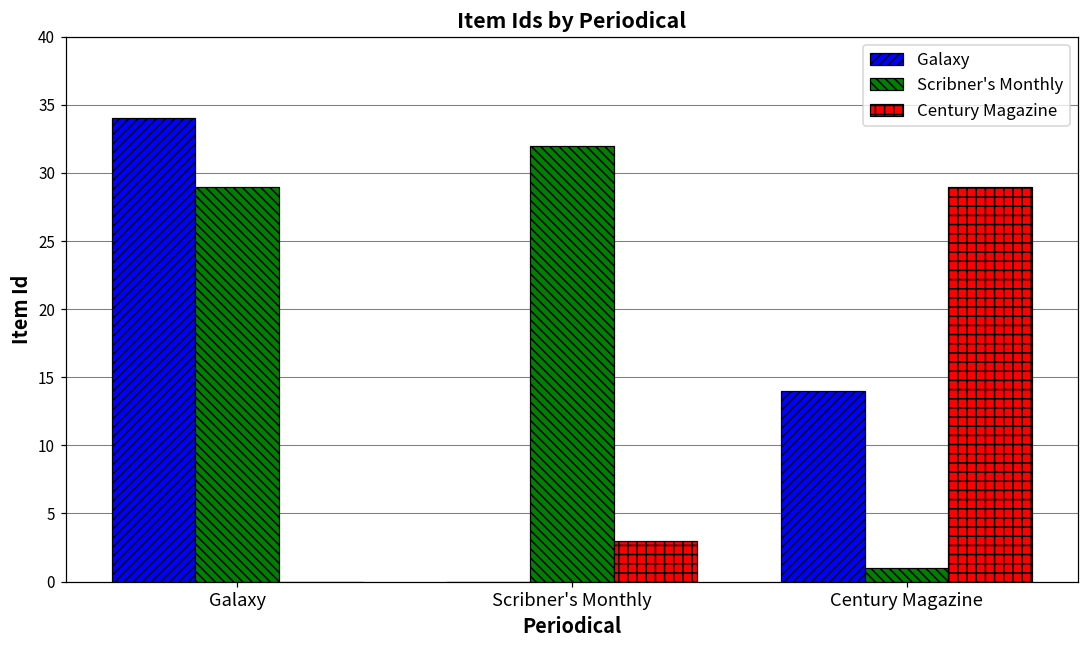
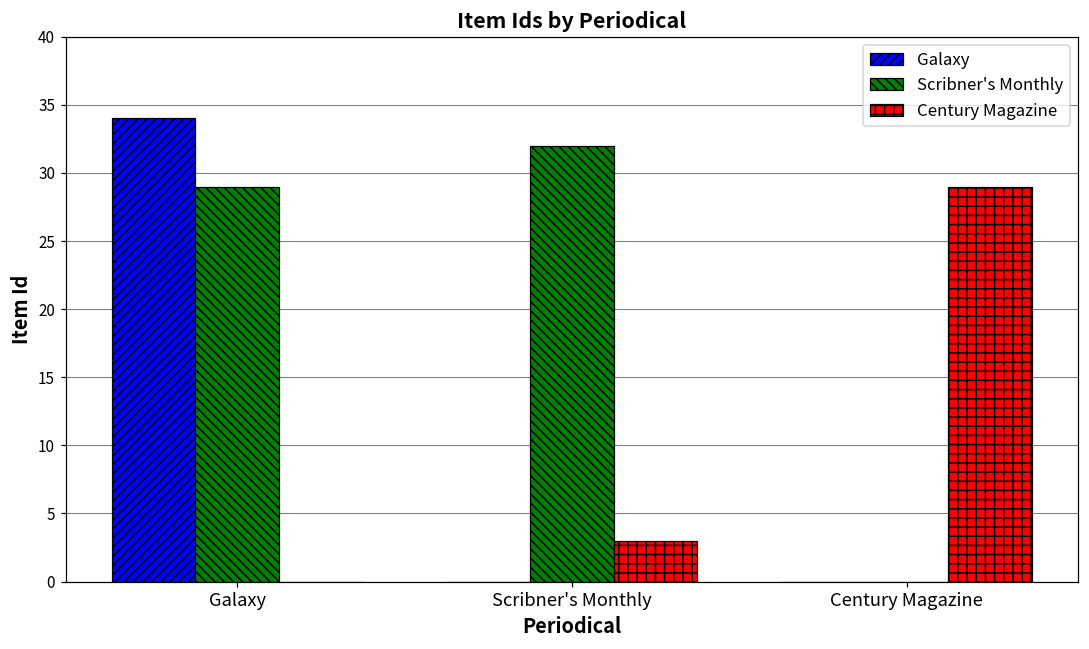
Galaxy, Century Magazine: 14 -> 0
Scribner's Monthly, Century Magazine: 1 -> 0
